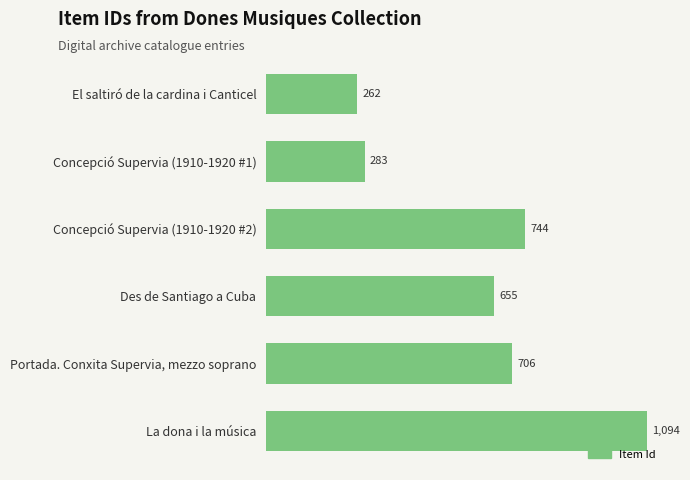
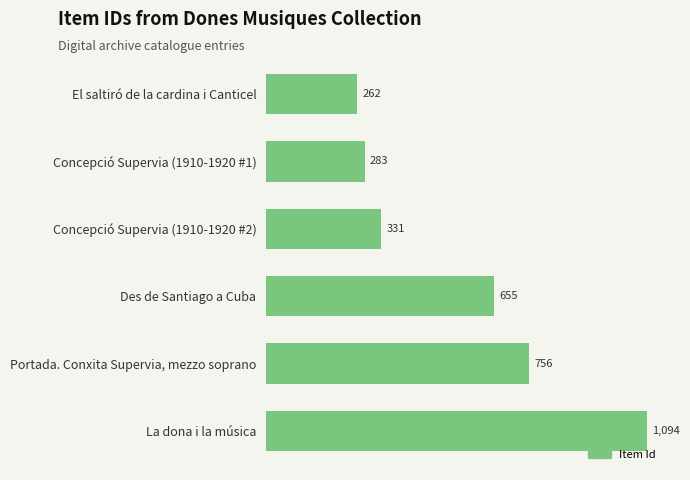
Concepció Supervia (1910-1920 #2): 744 -> 331
Portada. Conxita Supervia, mezzo soprano: 706 -> 756
